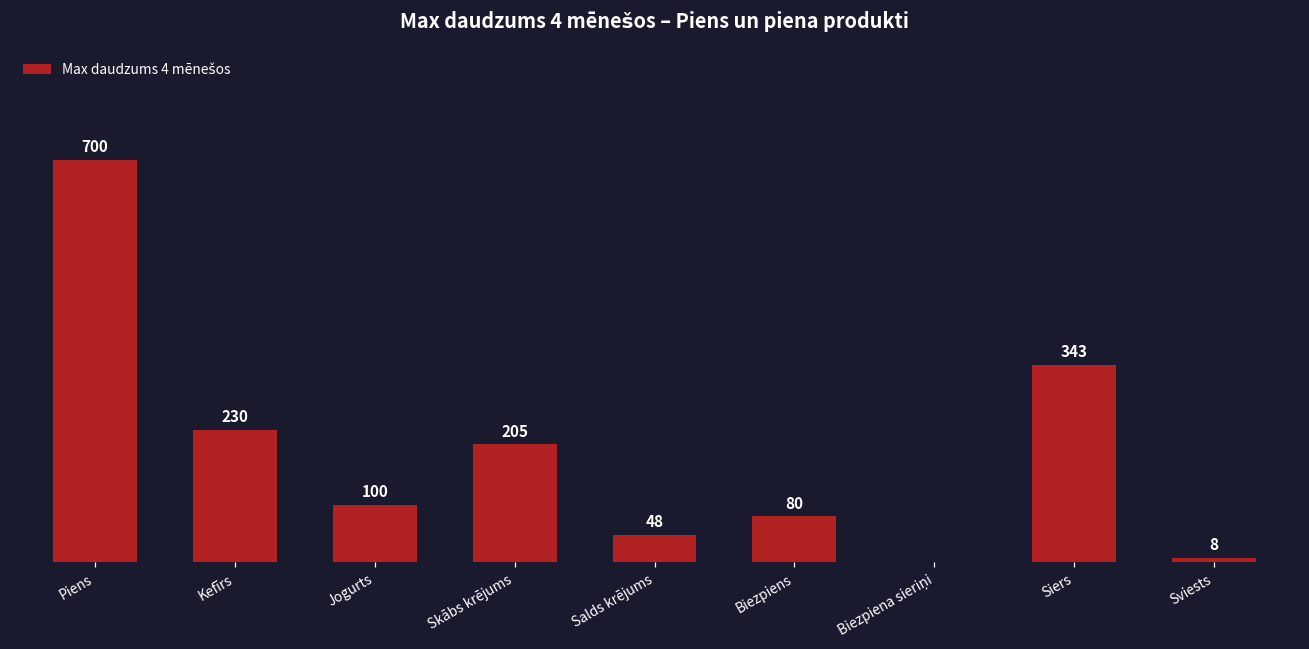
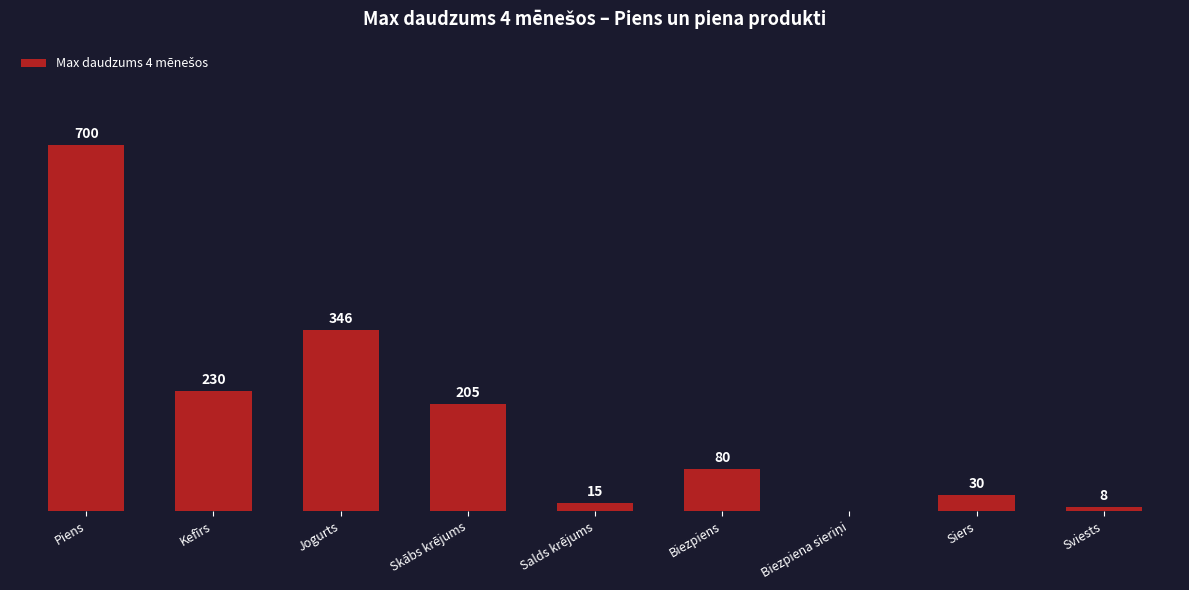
Jogurts: 100 -> 346
Salds krējums: 48 -> 15
Siers: 343 -> 30
